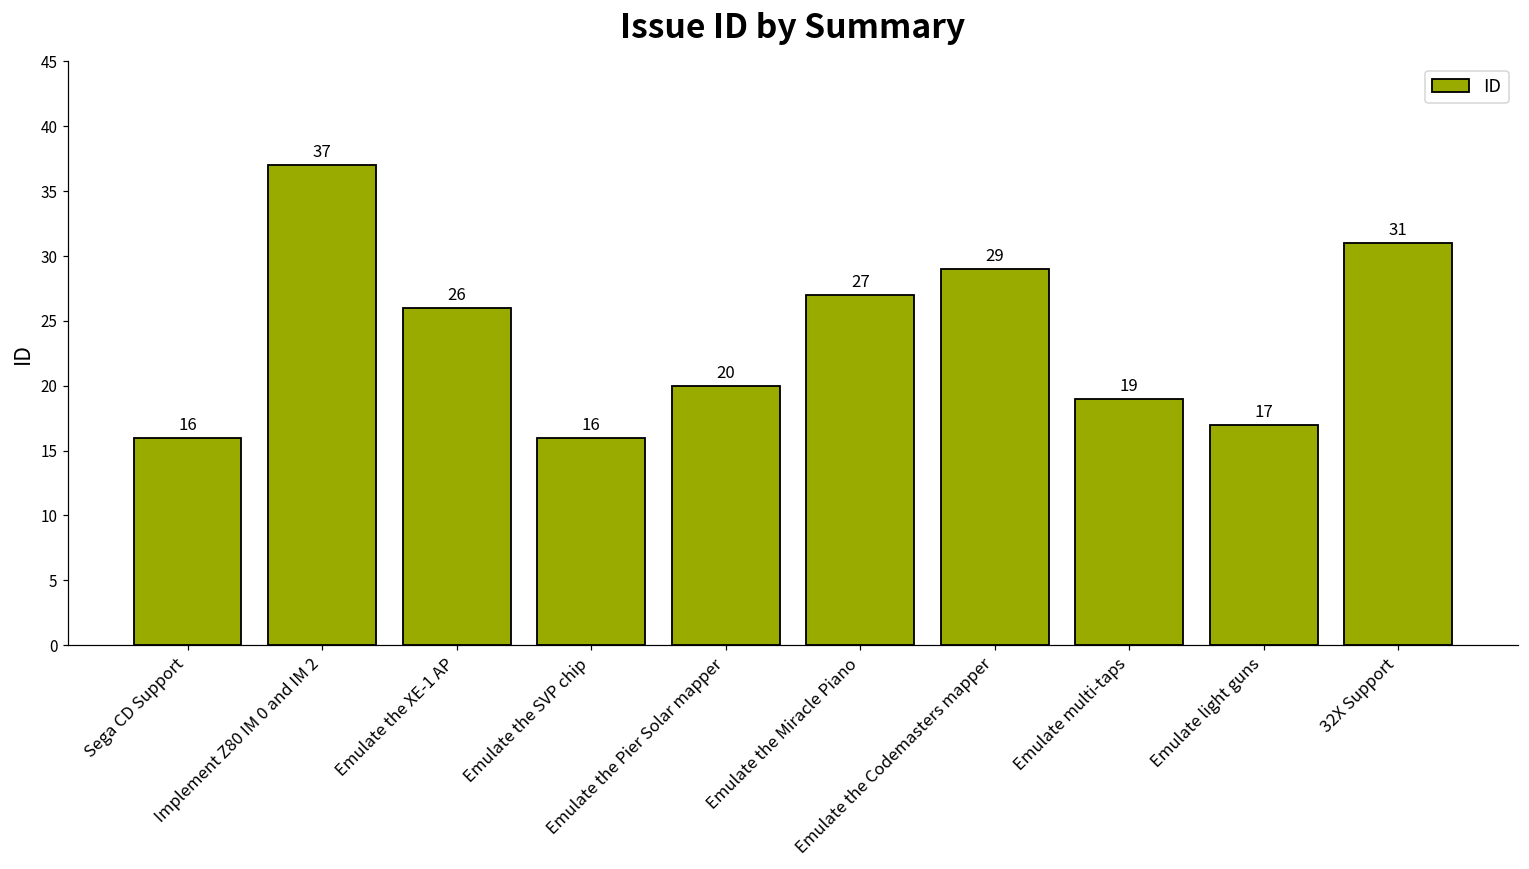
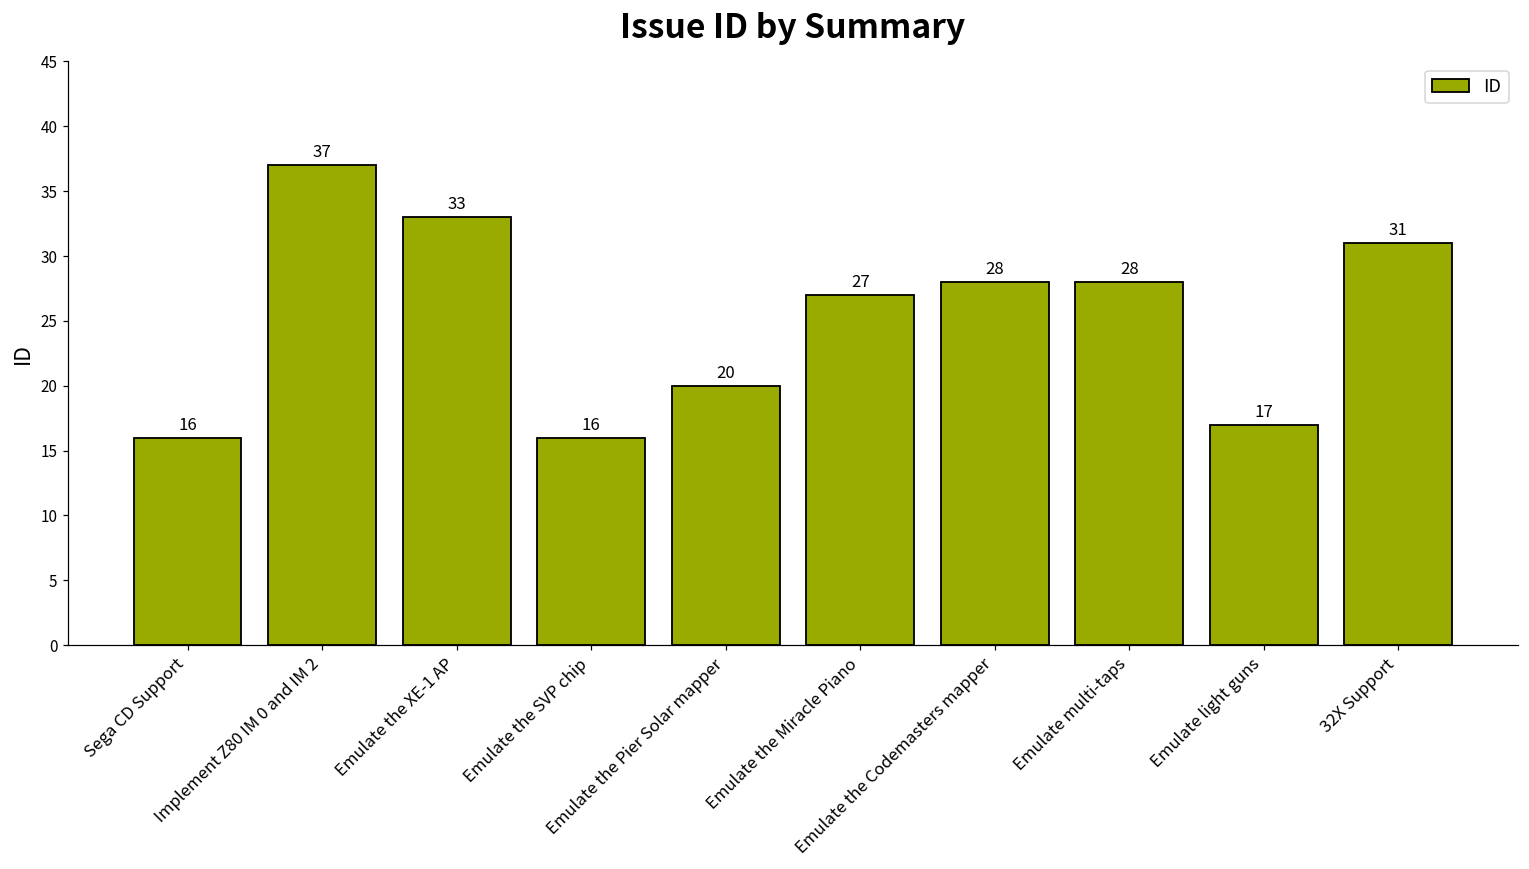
Emulate the XE-1 AP: 26 -> 33
Emulate the Codemasters mapper: 29 -> 28
Emulate multi-taps: 19 -> 28
